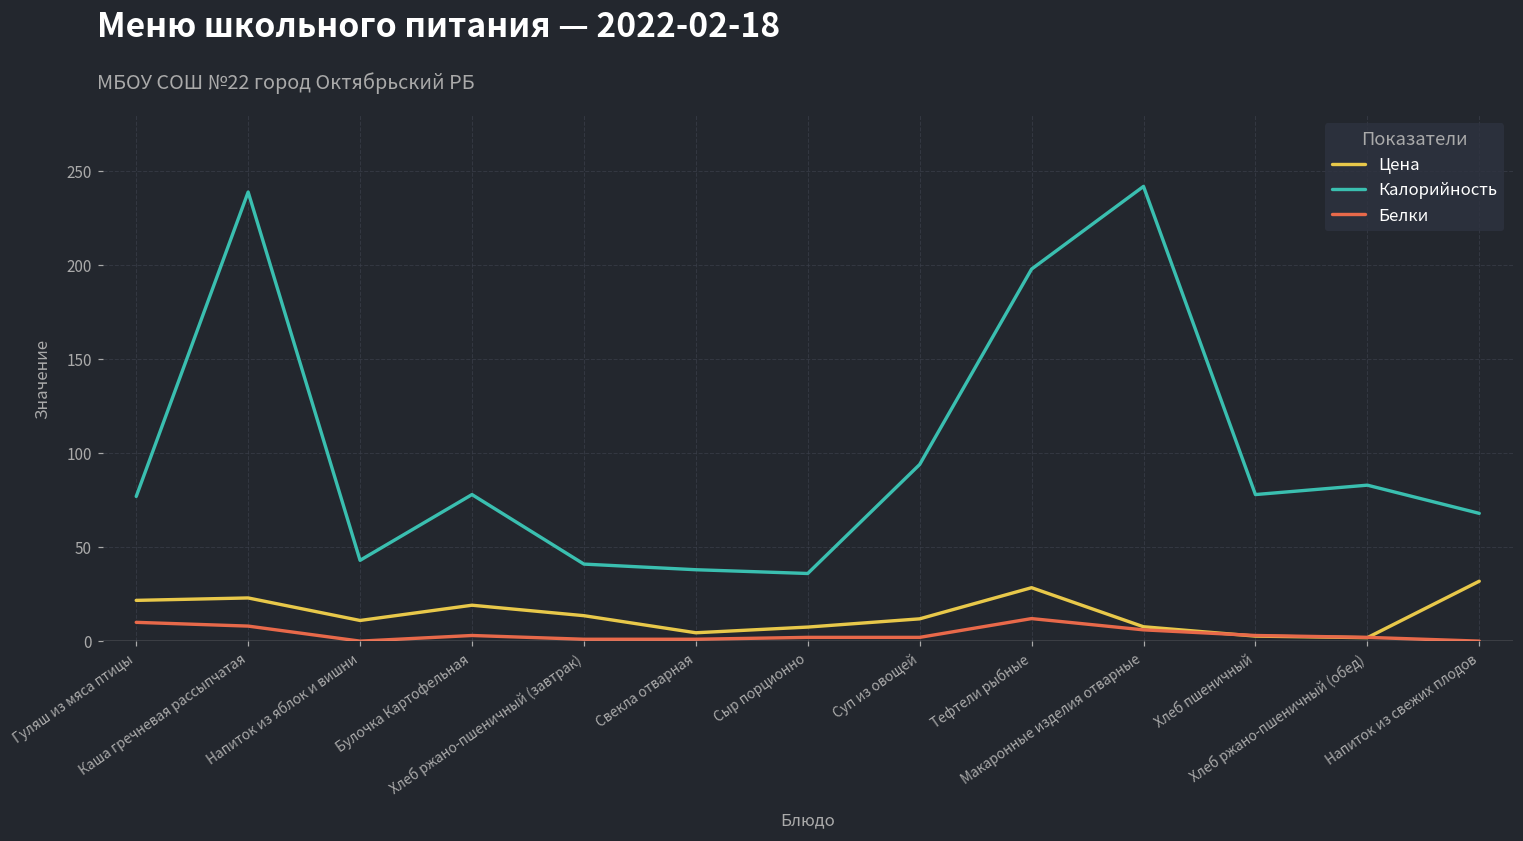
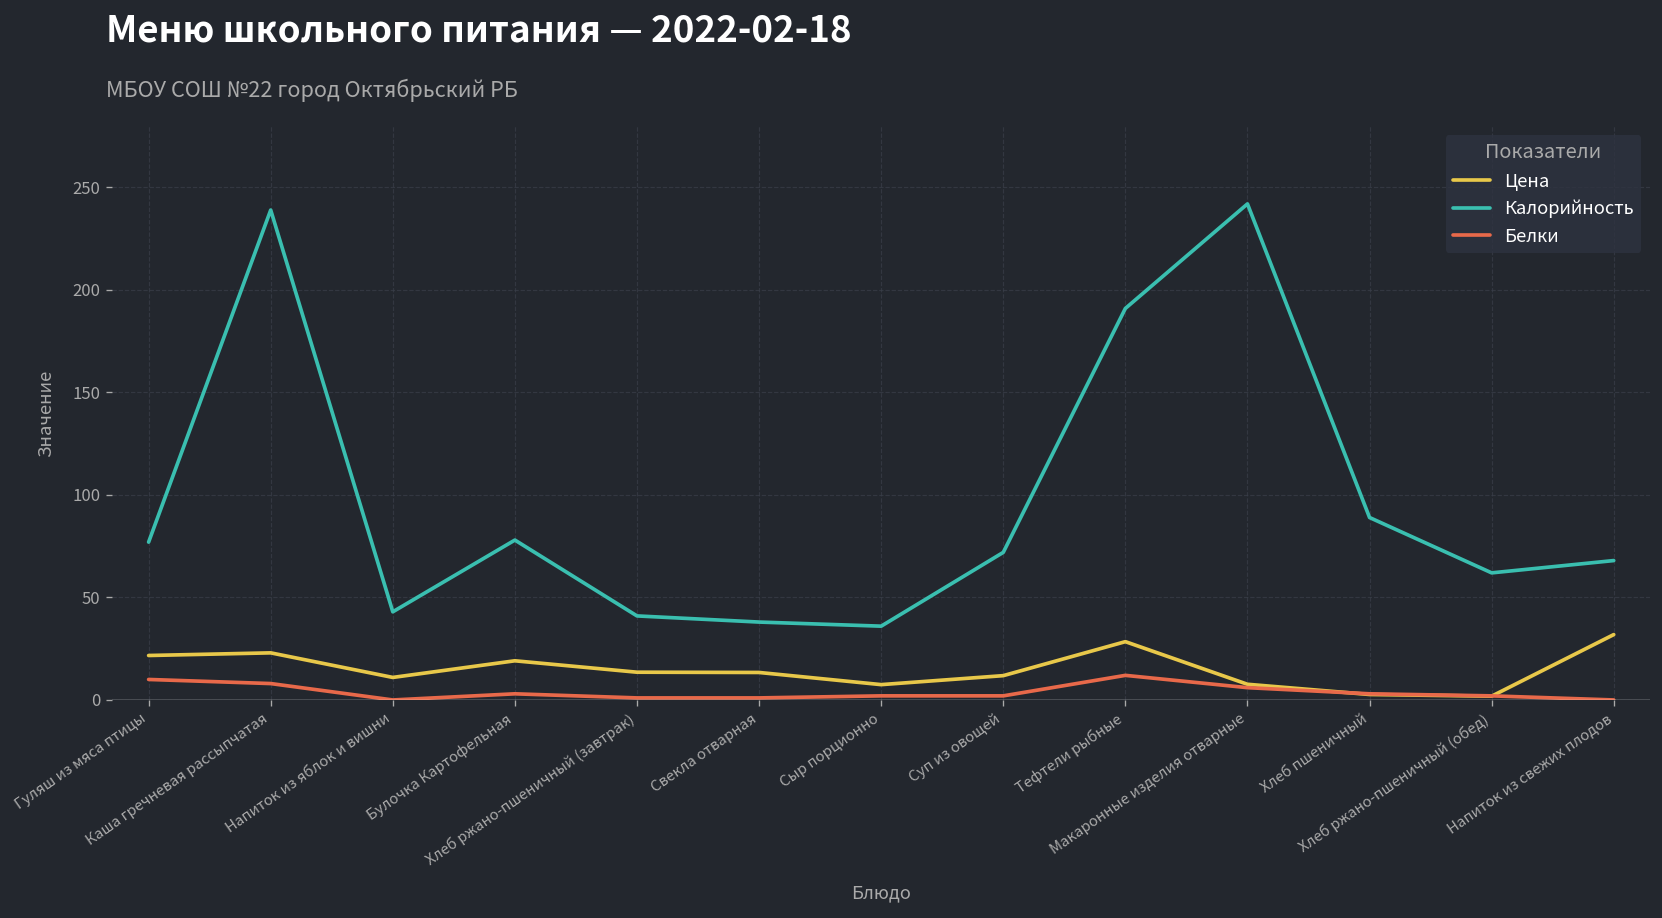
Цена, Свекла отварная: 4 -> 13
Калорийность, Суп из овощей: 94 -> 72
Калорийность, Тефтели рыбные: 198 -> 191
Калорийность, Хлеб пшеничный: 78 -> 89
Калорийность, Хлеб ржано-пшеничный (обед): 83 -> 62
